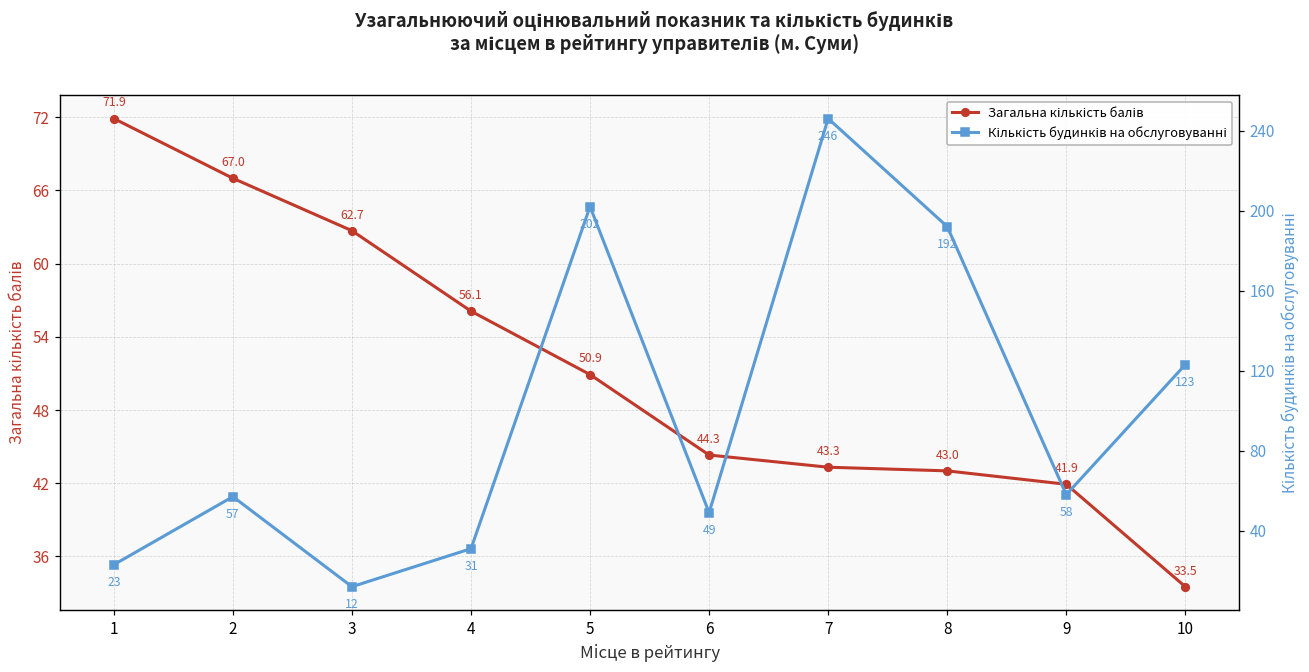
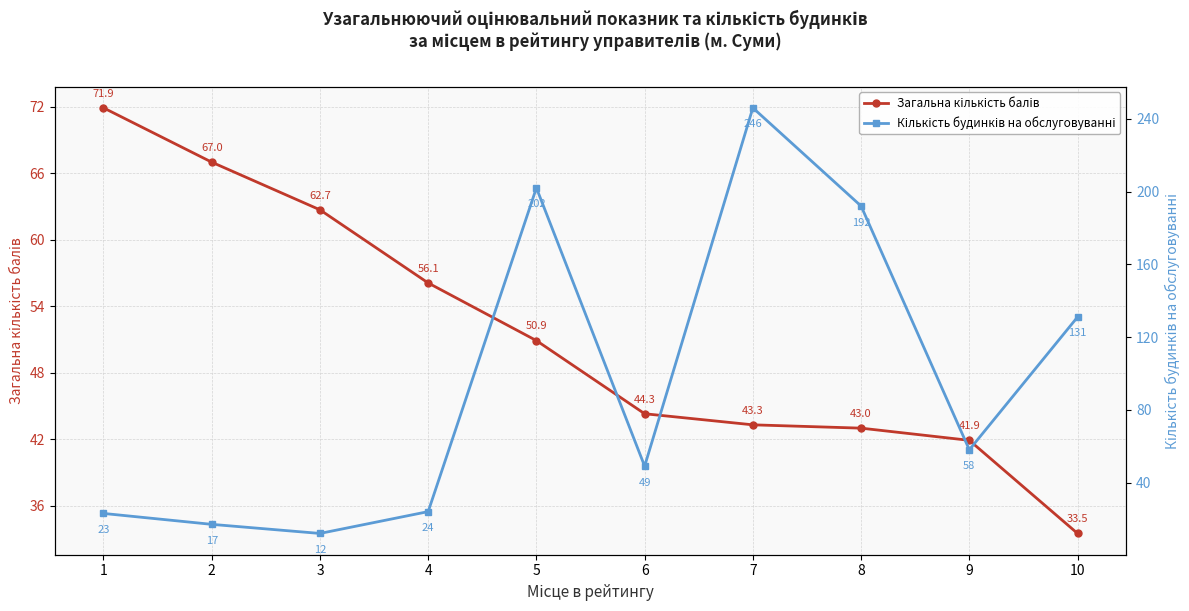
Кількість будинків на обслуговуванні, 2: 57 -> 17
Кількість будинків на обслуговуванні, 4: 31 -> 24
Кількість будинків на обслуговуванні, 10: 123 -> 131
